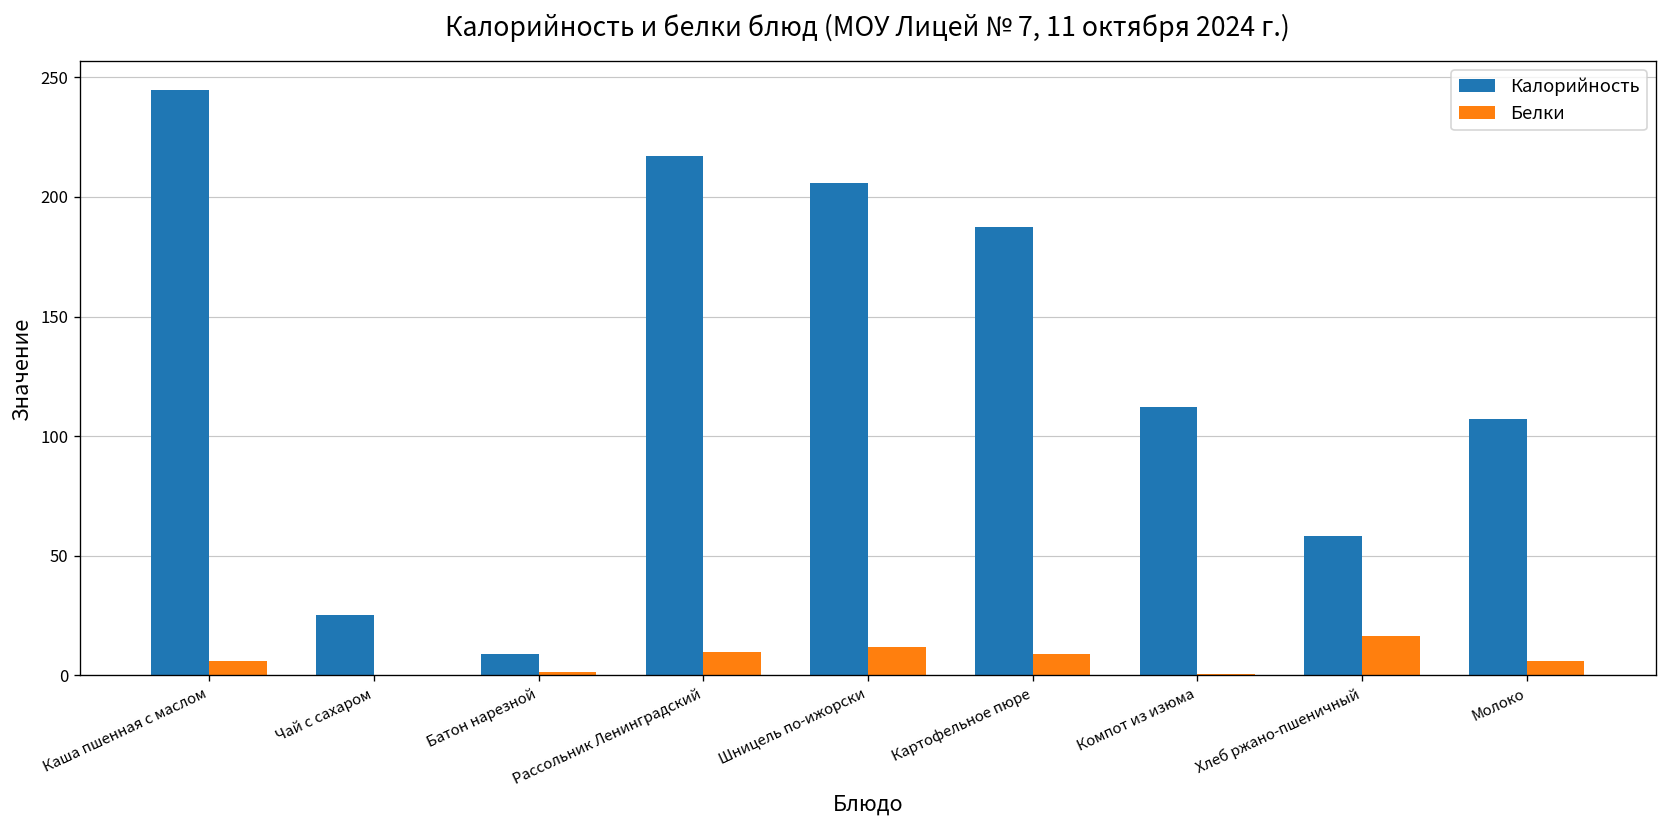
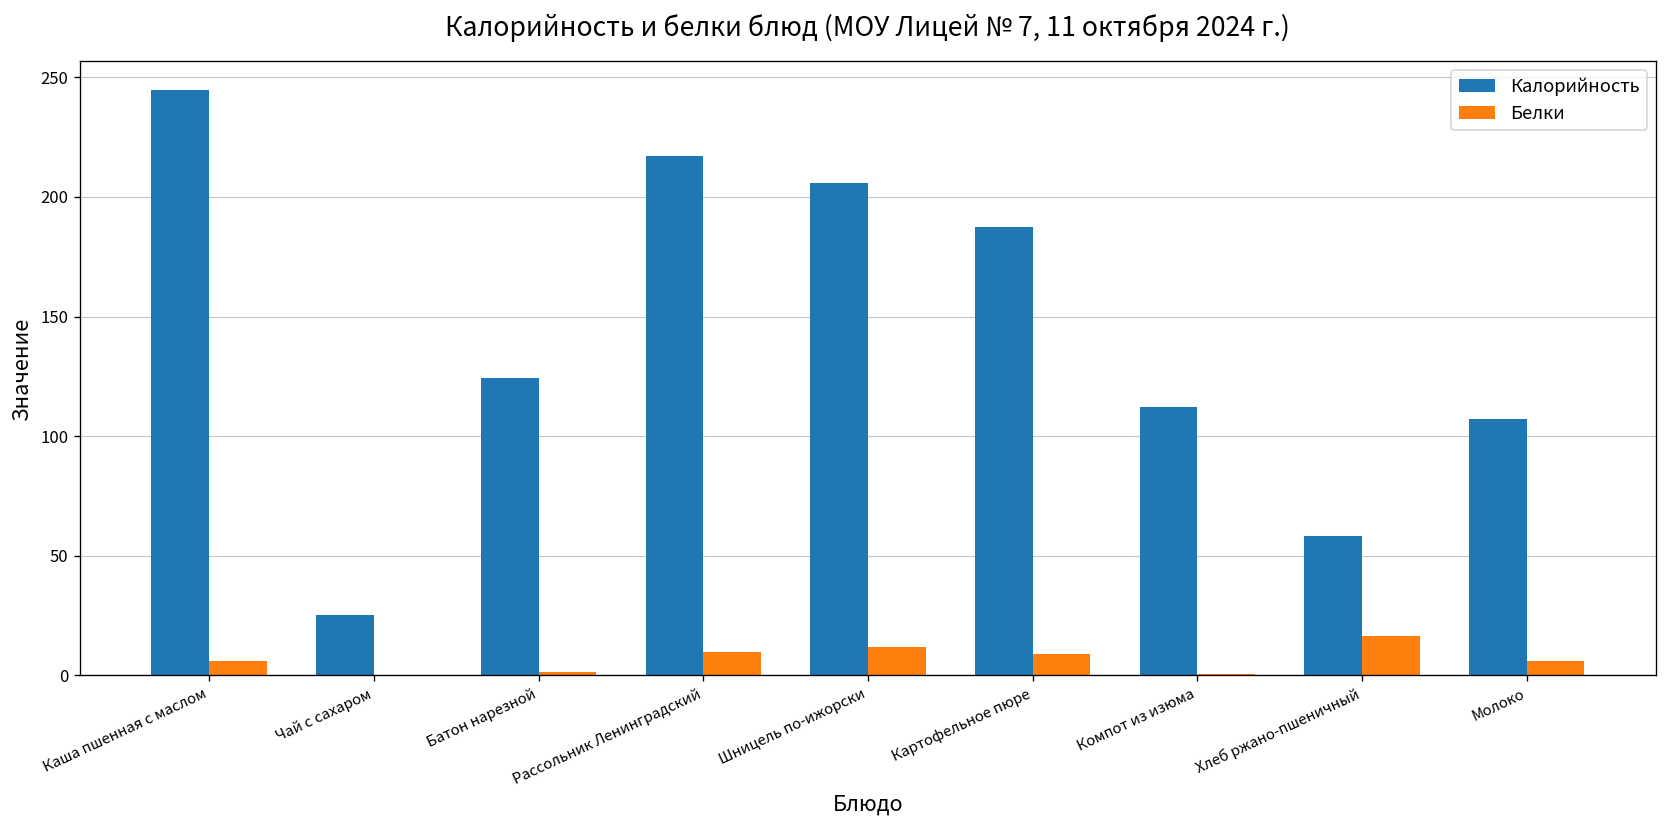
Калорийность, Батон нарезной: 9 -> 124
